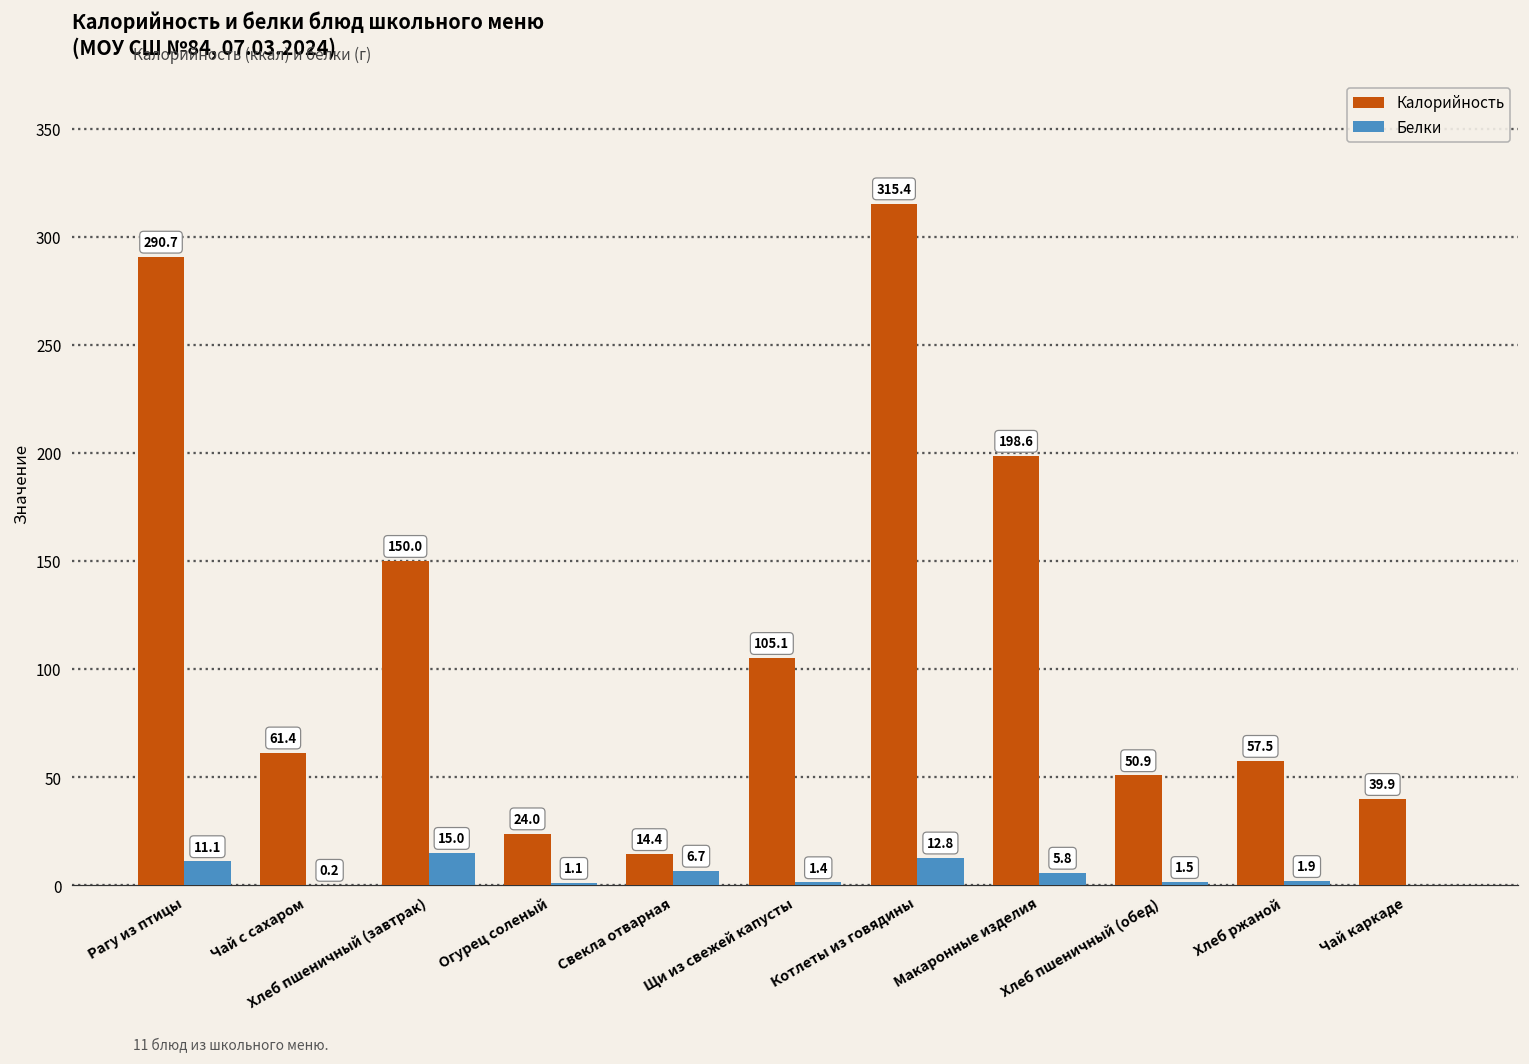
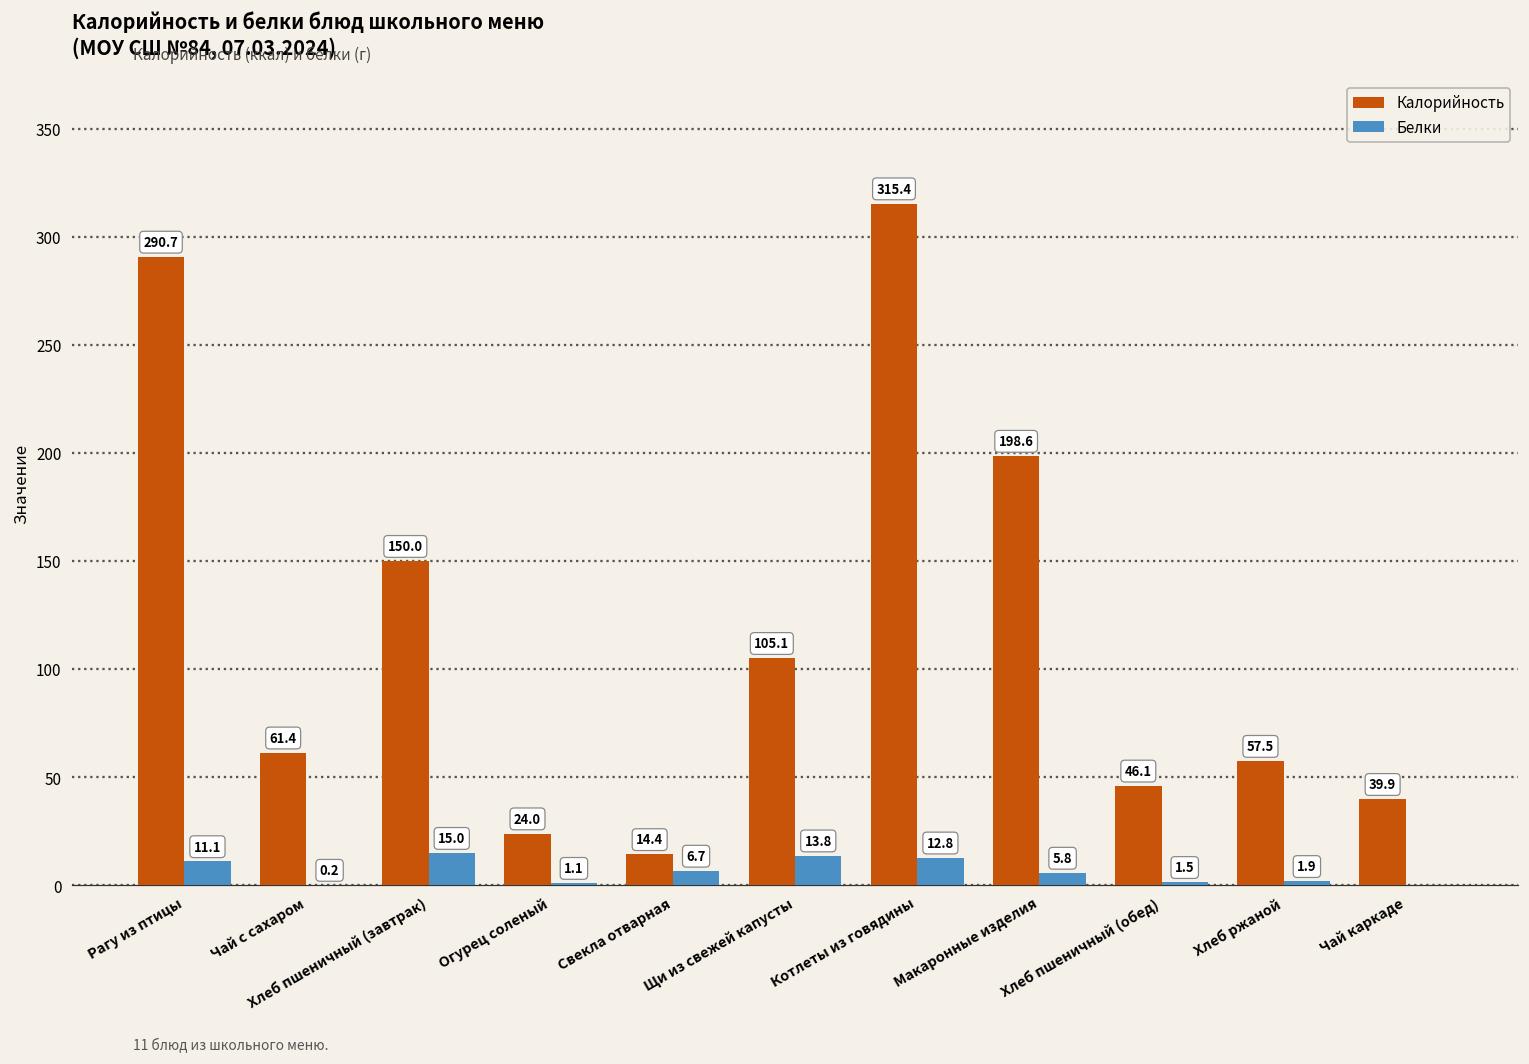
Белки, Щи из свежей капусты: 1.4 -> 13.8
Калорийность, Хлеб пшеничный (обед): 50.9 -> 46.1
